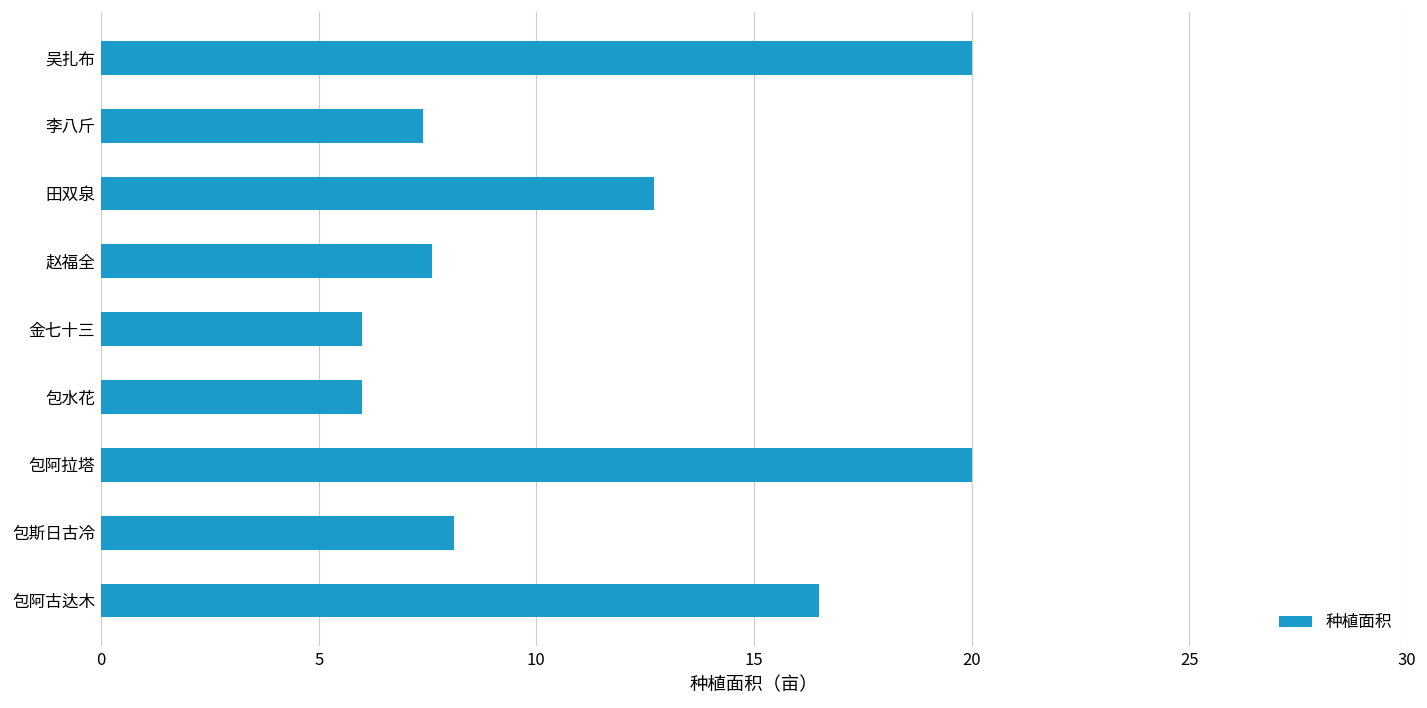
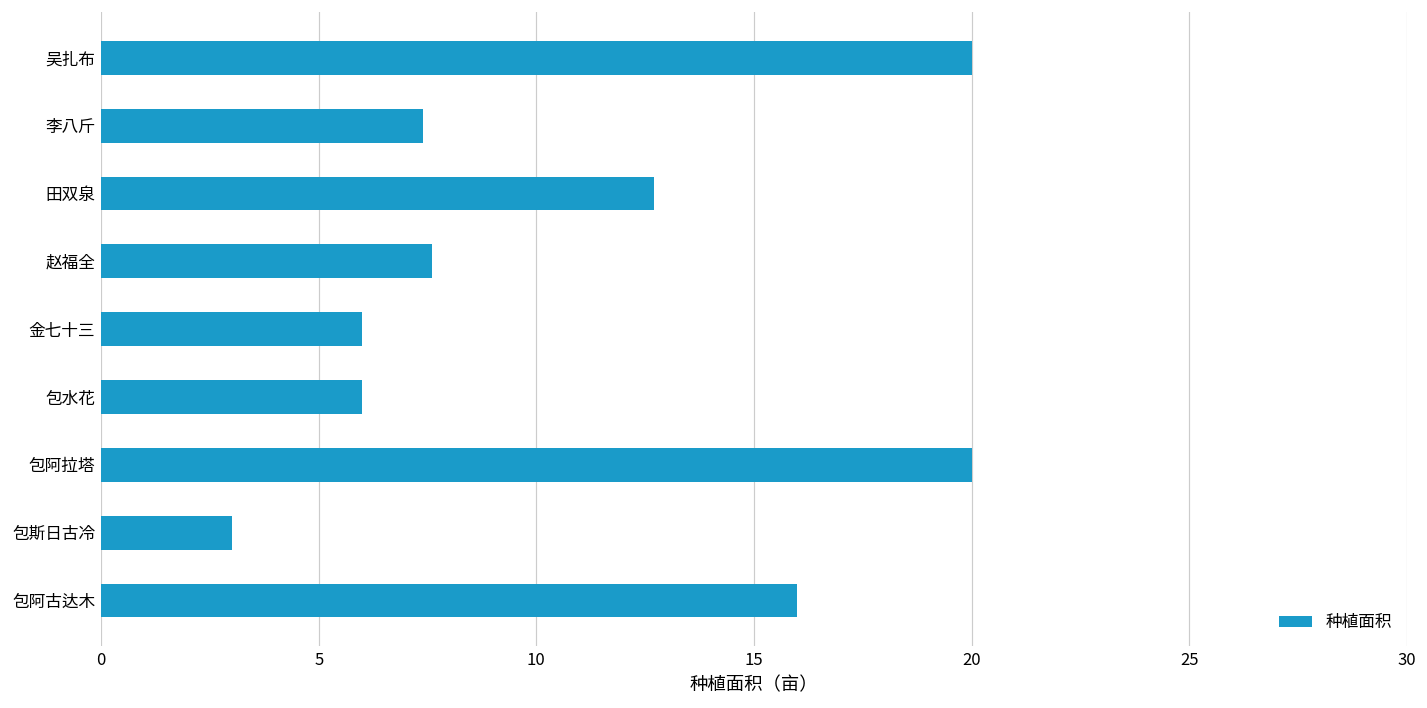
包斯日古冷: 8.1 -> 3.0
包阿古达木: 16.5 -> 16.0
